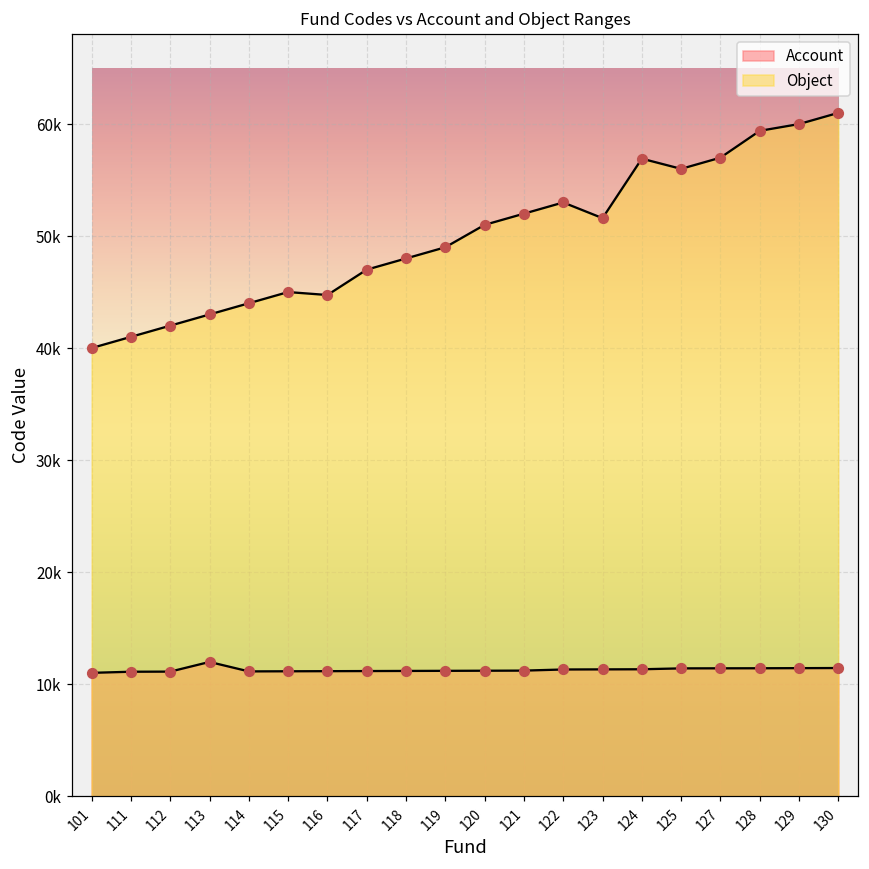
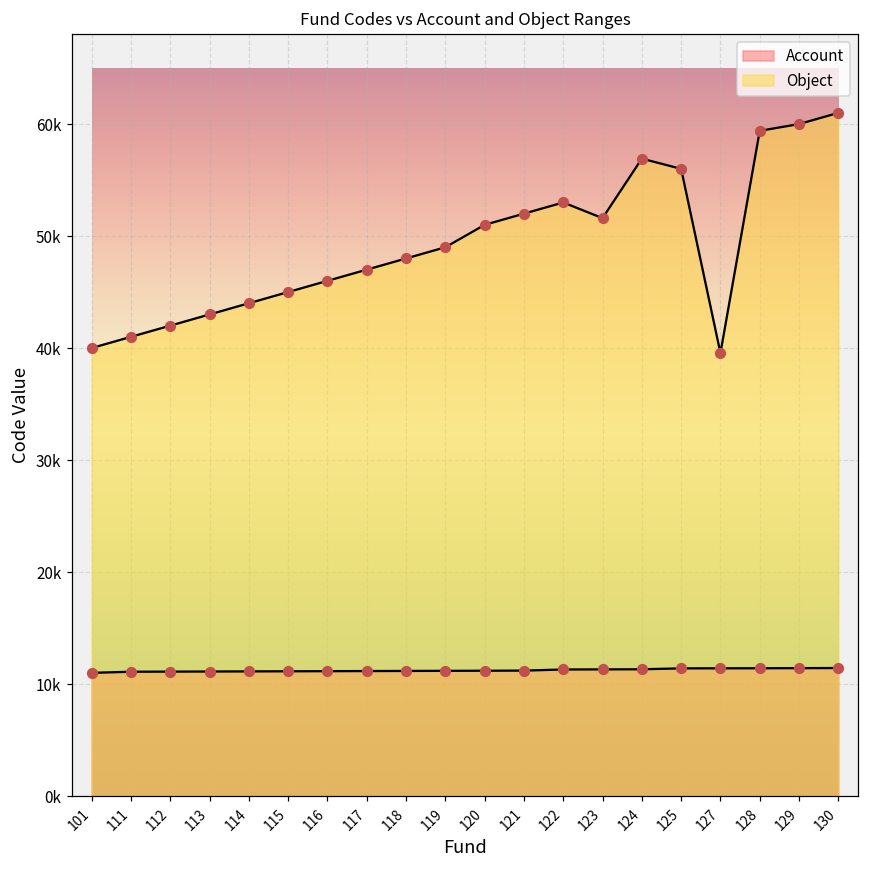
Account, 113: 12000 -> 11100
Object, 116: 44700 -> 46000
Object, 127: 57000 -> 39600
